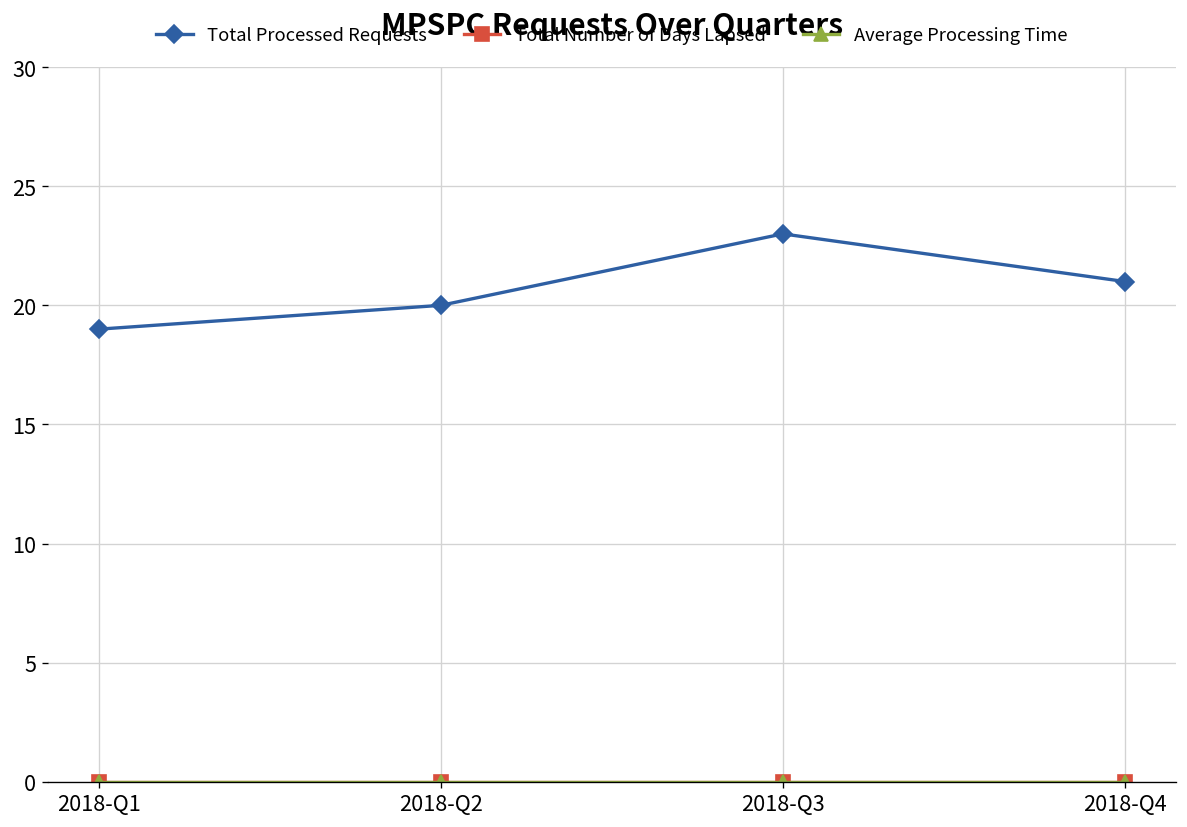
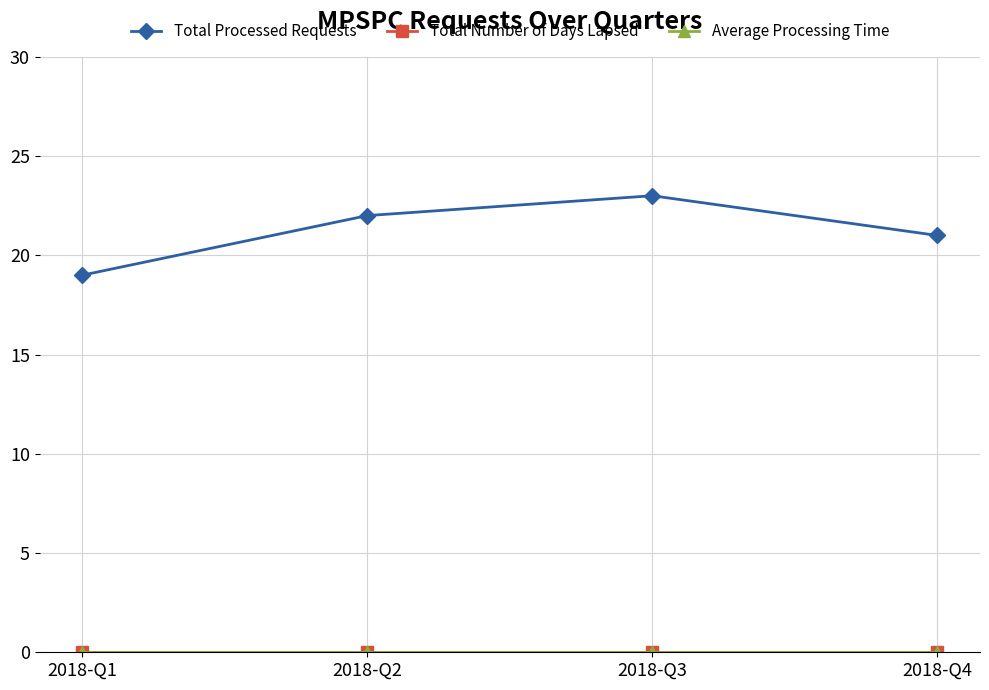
Total Processed Requests, 2018-Q2: 20 -> 22
